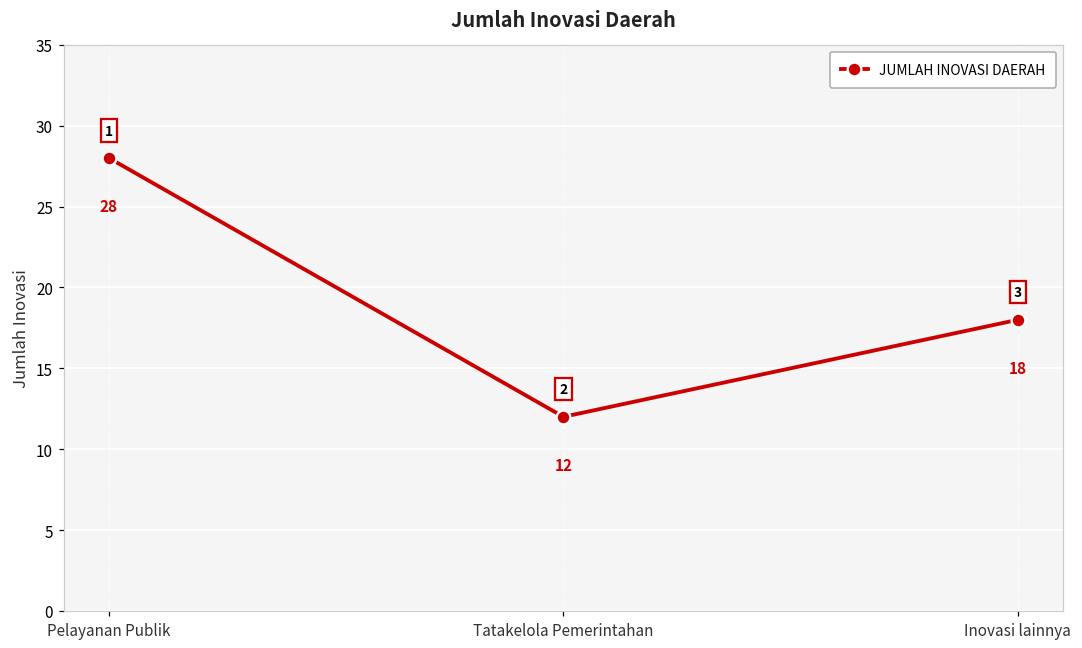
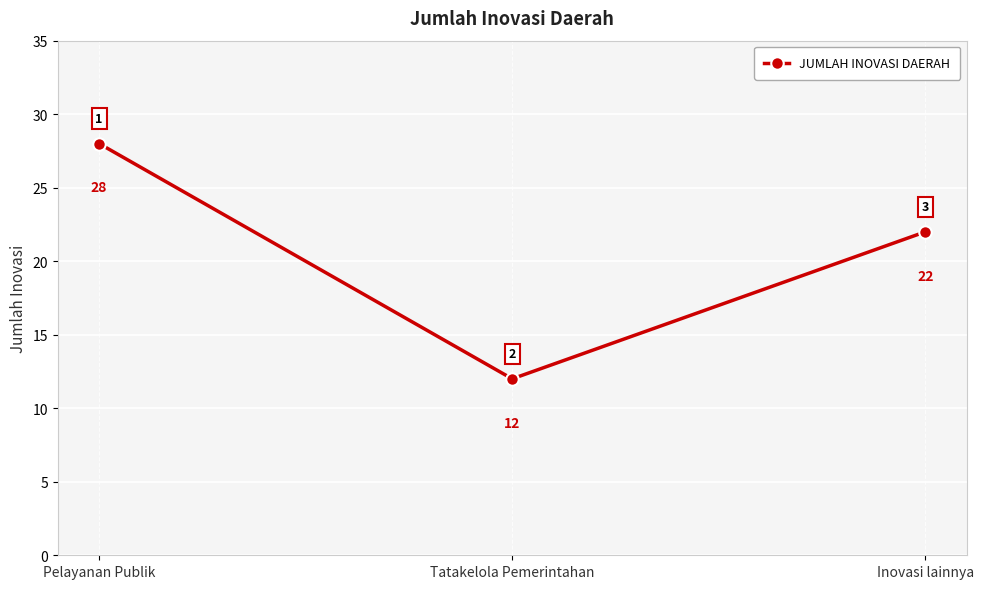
Inovasi lainnya: 18 -> 22
